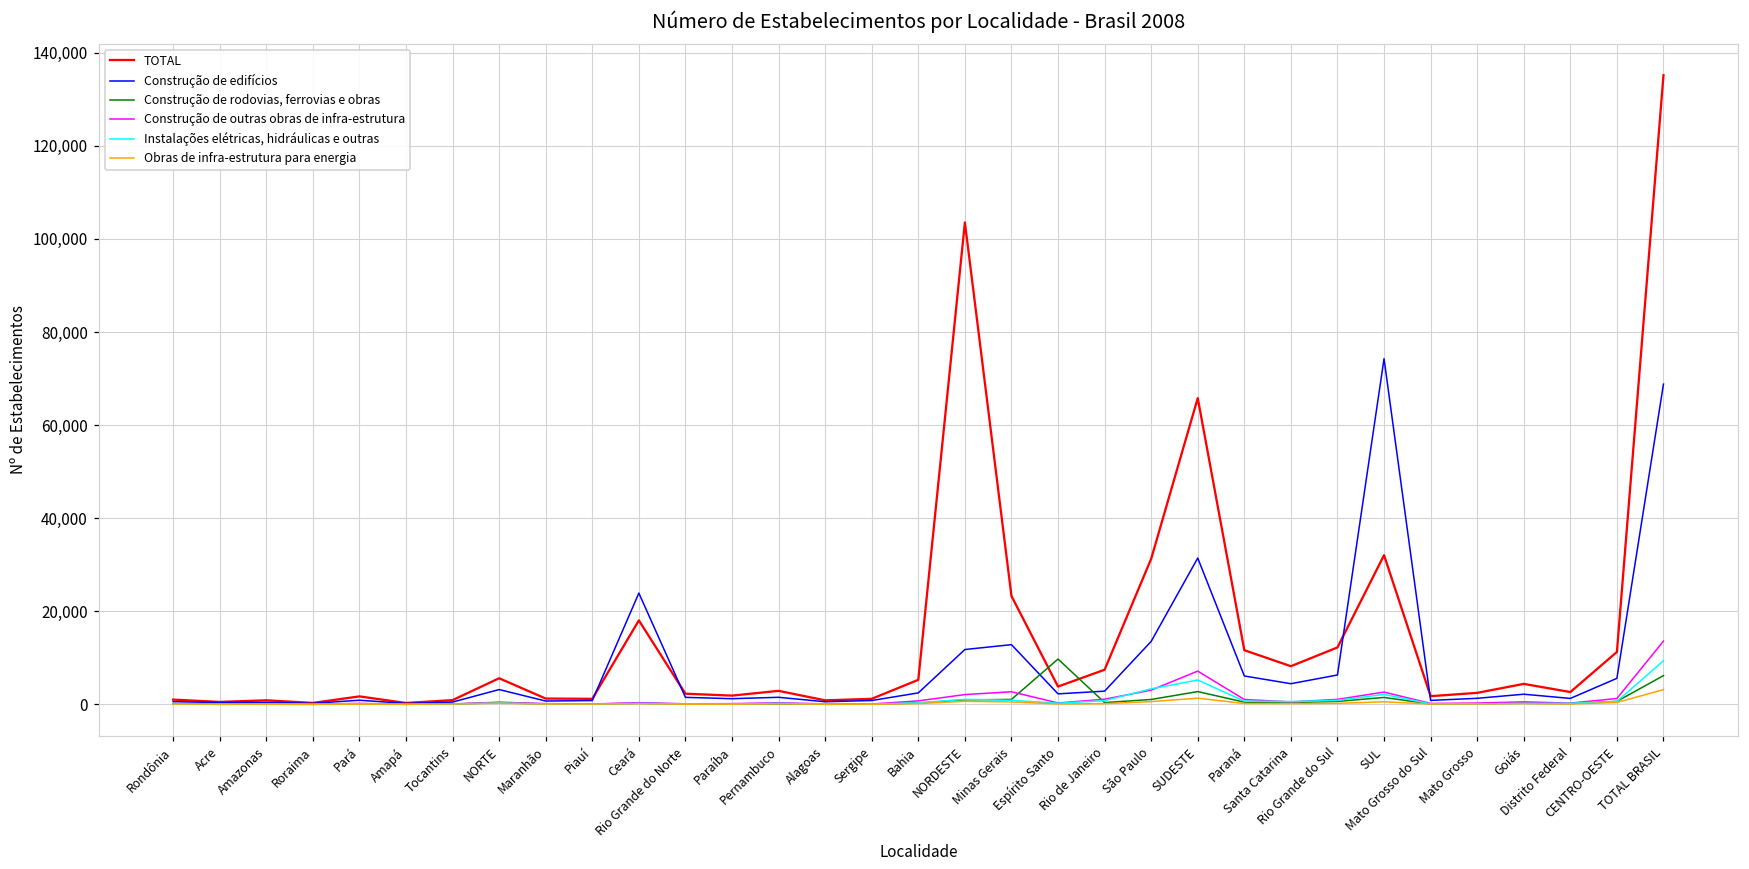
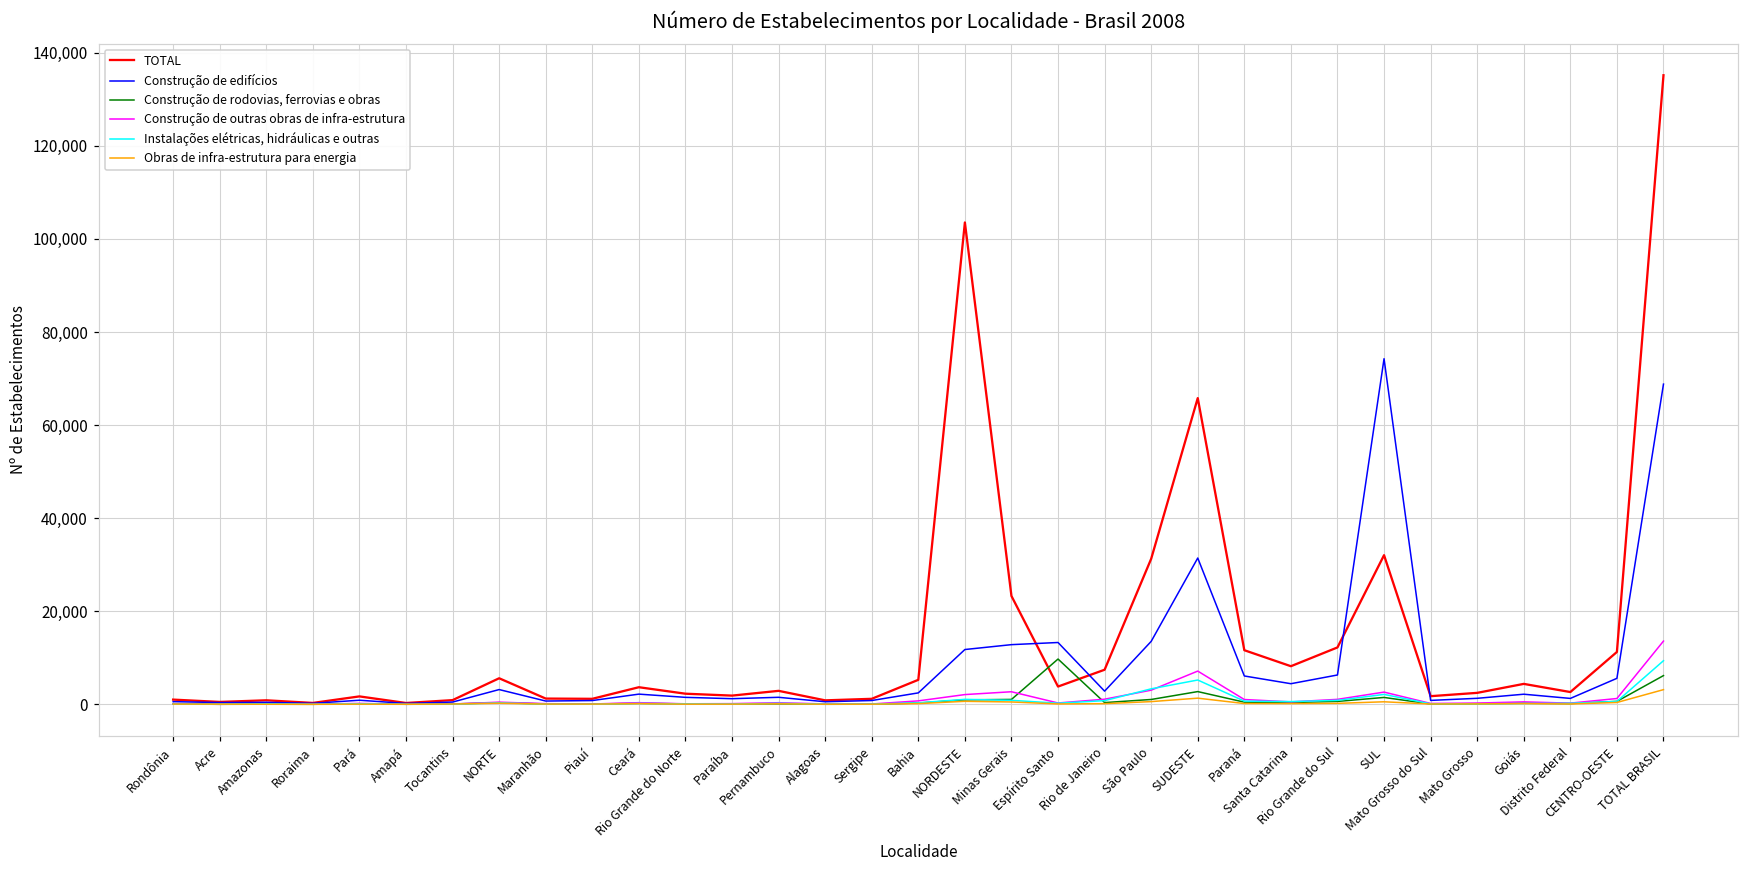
TOTAL, Ceará: 18,000 -> 4,000
Construção de edifícios, Ceará: 24,000 -> 2,000
Construção de edifícios, Espírito Santo: 2,000 -> 13,000
